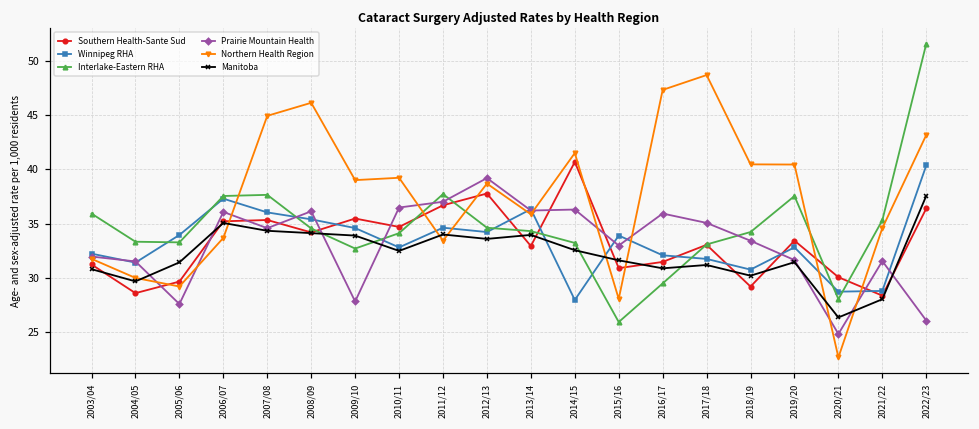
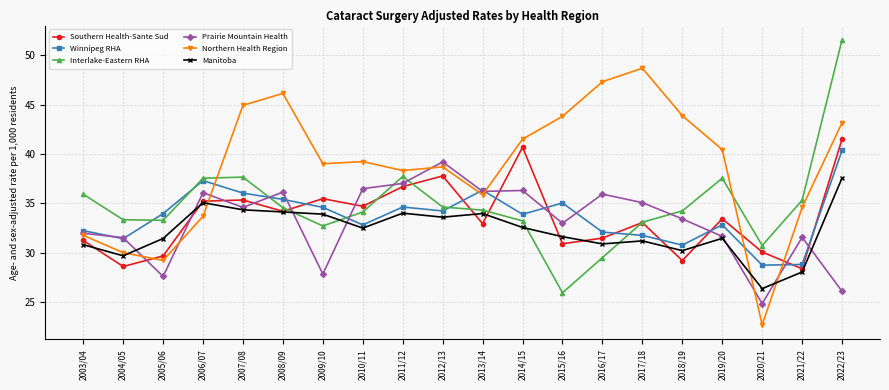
Northern Health Region, 2011/12: 33 -> 38
Winnipeg RHA, 2014/15: 28 -> 34
Winnipeg RHA, 2015/16: 34 -> 35
Northern Health Region, 2015/16: 28 -> 44
Northern Health Region, 2018/19: 40 -> 44
Interlake-Eastern RHA, 2020/21: 28 -> 31
Southern Health-Sante Sud, 2022/23: 36 -> 42
